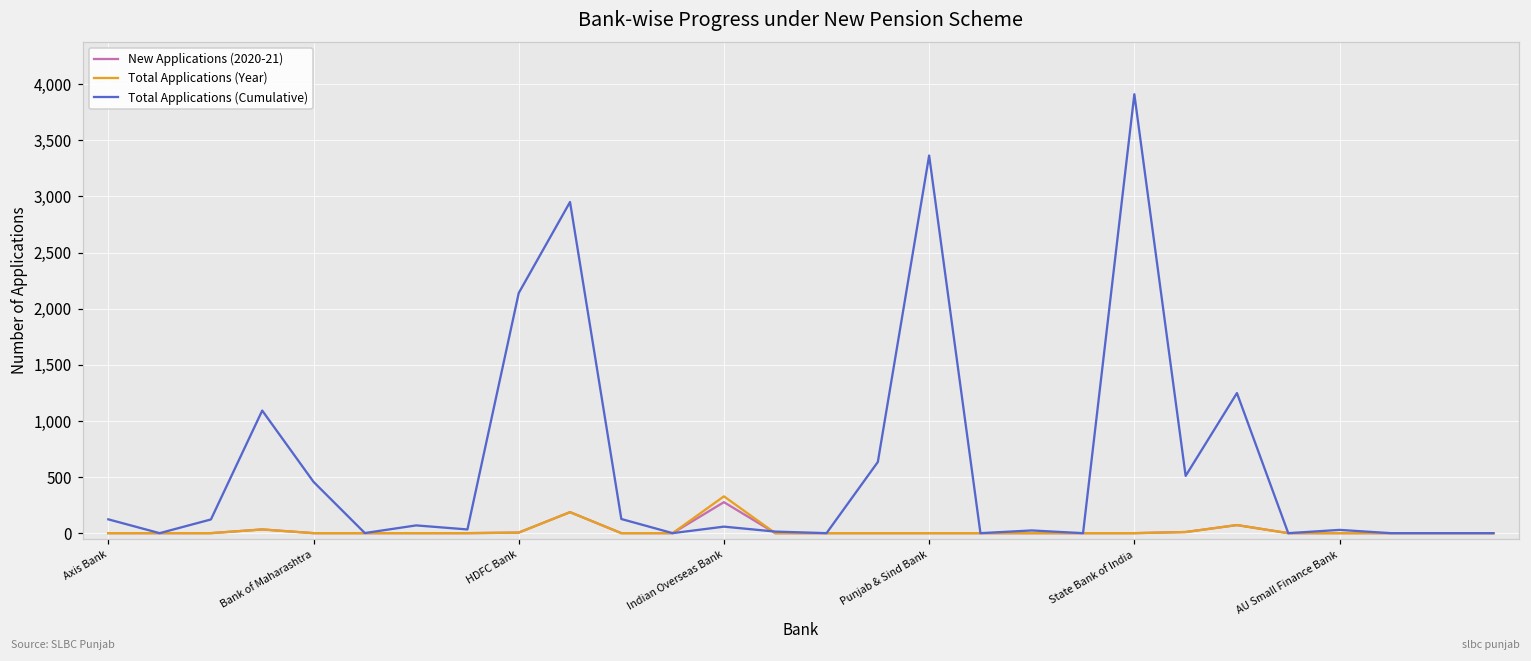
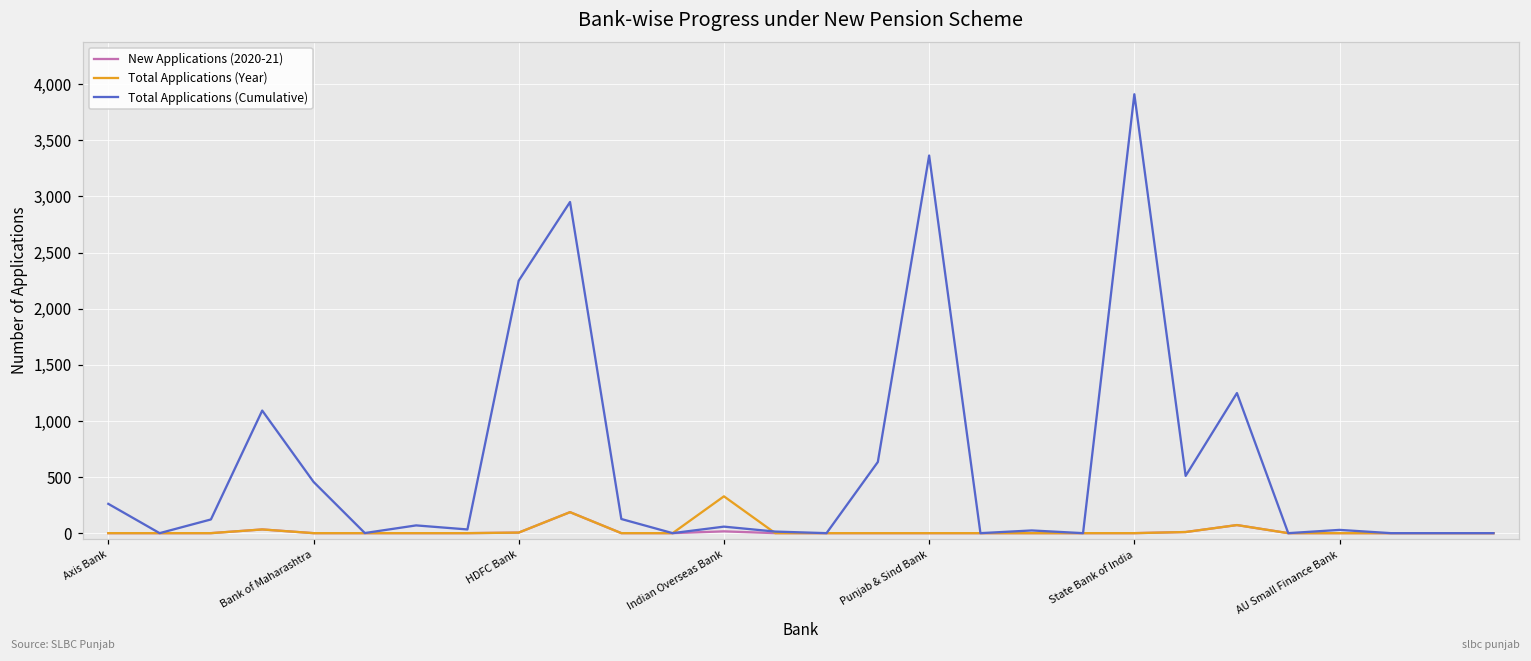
Total Applications (Cumulative), Axis Bank: 120 -> 260
Total Applications (Cumulative), HDFC Bank: 2,140 -> 2,250
New Applications (2020-21), Indian Overseas Bank: 280 -> 20
